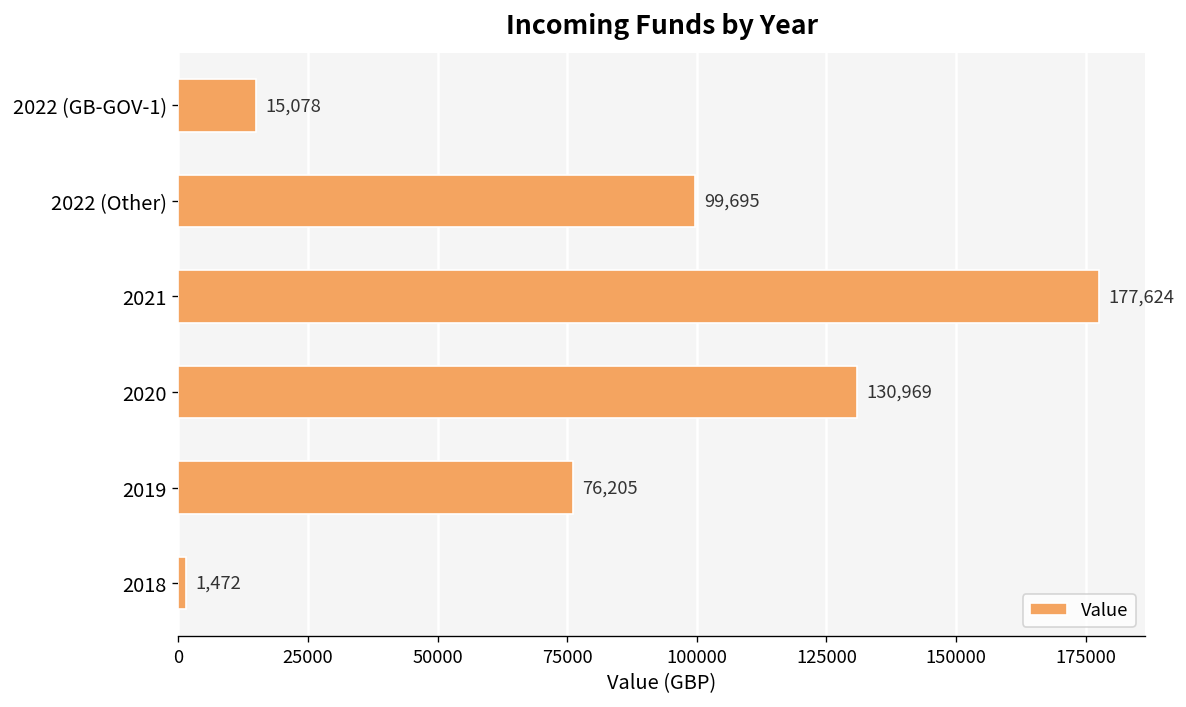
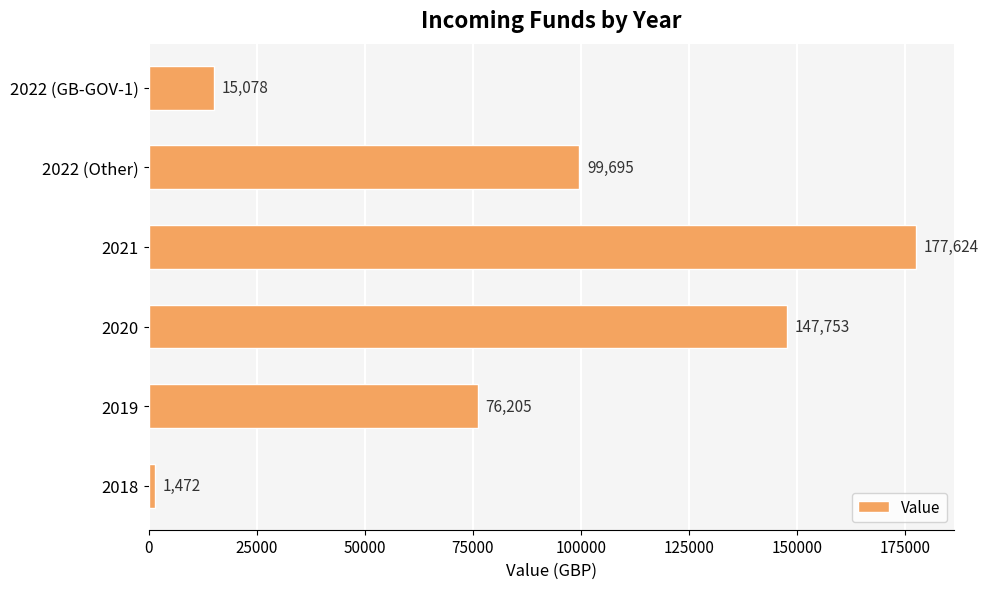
2020: 130,969 -> 147,753
